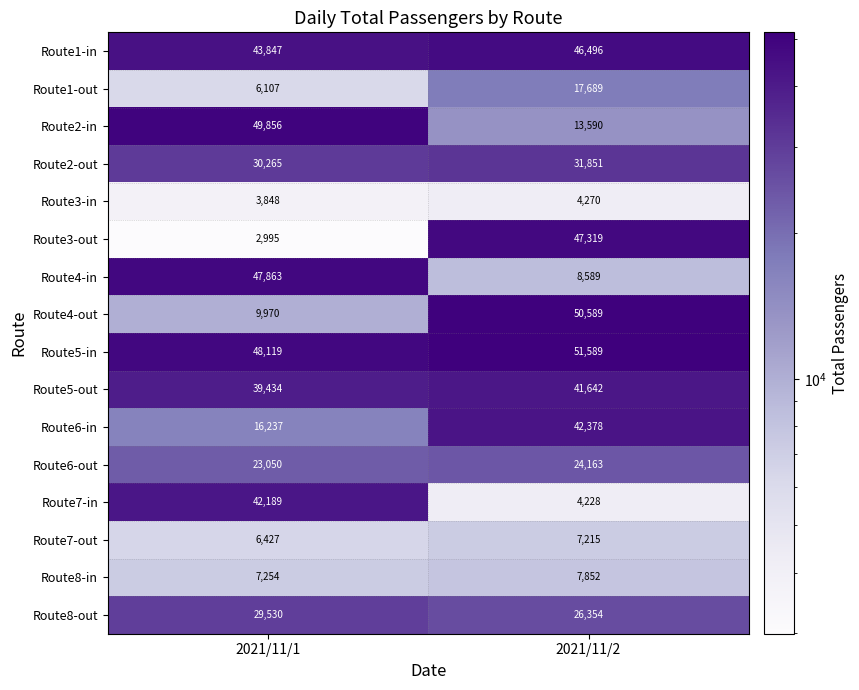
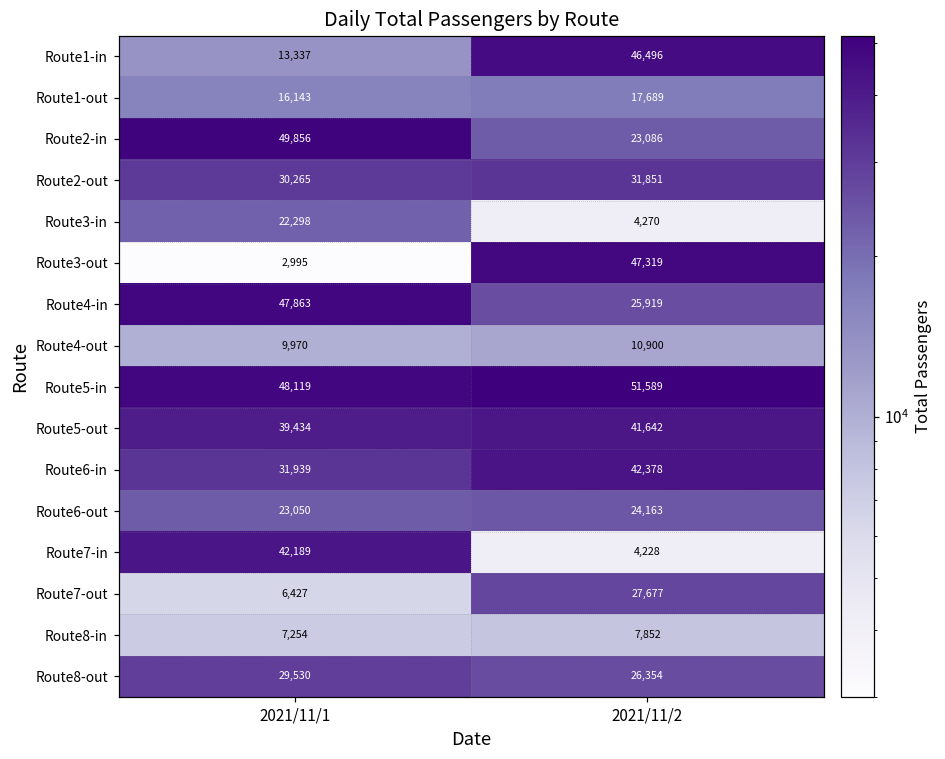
Route1-in, 2021/11/1: 43,847 -> 13,337
Route1-out, 2021/11/1: 6,107 -> 16,143
Route2-in, 2021/11/2: 13,590 -> 23,086
Route3-in, 2021/11/1: 3,848 -> 22,298
Route4-in, 2021/11/2: 8,589 -> 25,919
Route4-out, 2021/11/2: 50,589 -> 10,900
Route6-in, 2021/11/1: 16,237 -> 31,939
Route7-out, 2021/11/2: 7,215 -> 27,677
